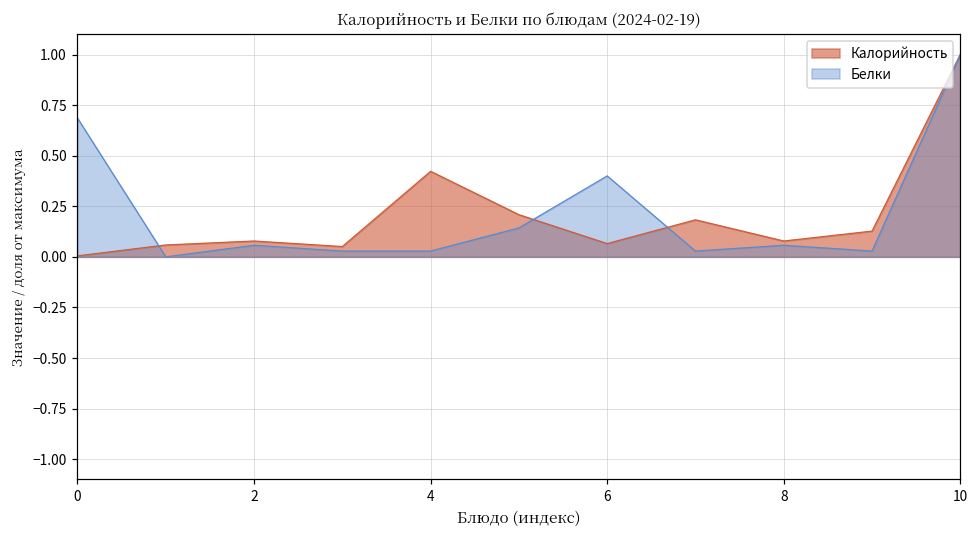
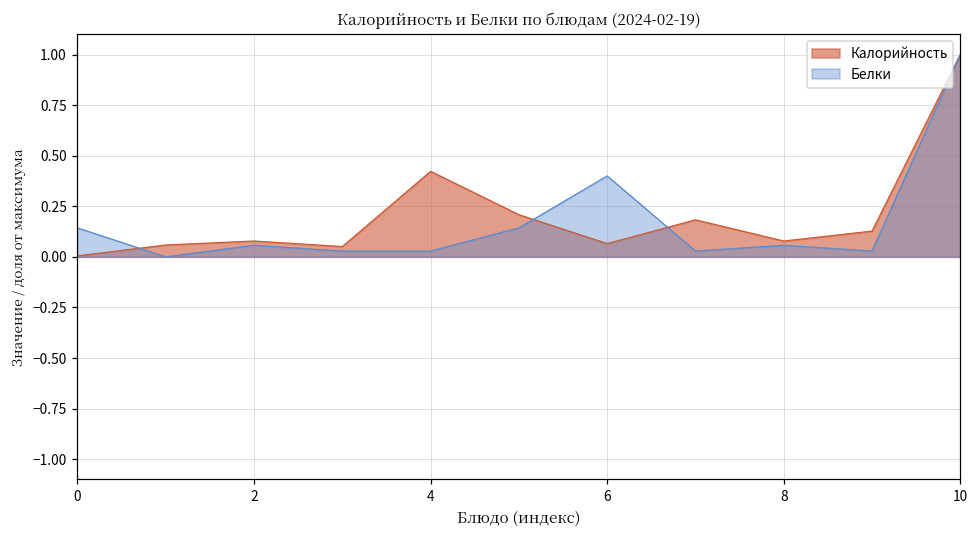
Белки, 0: 0.69 -> 0.14
